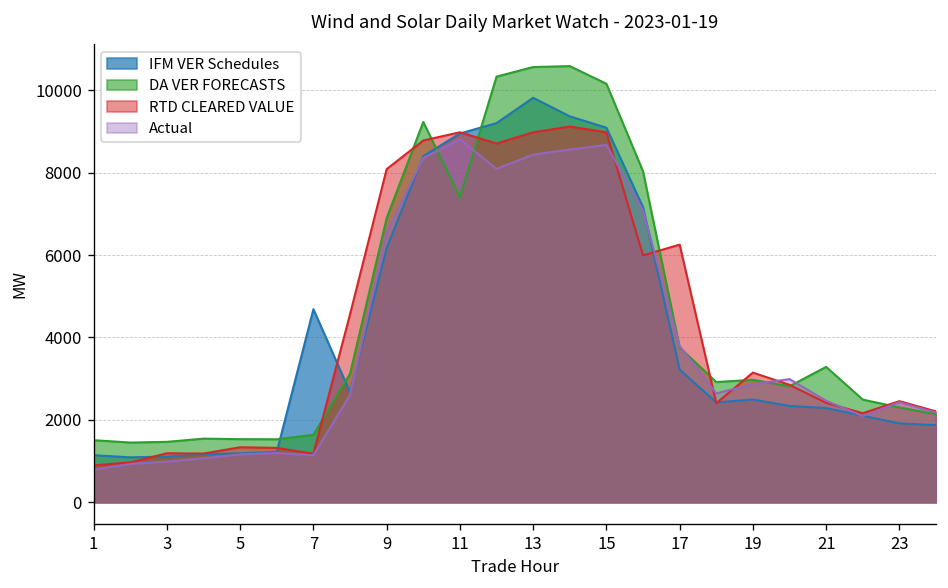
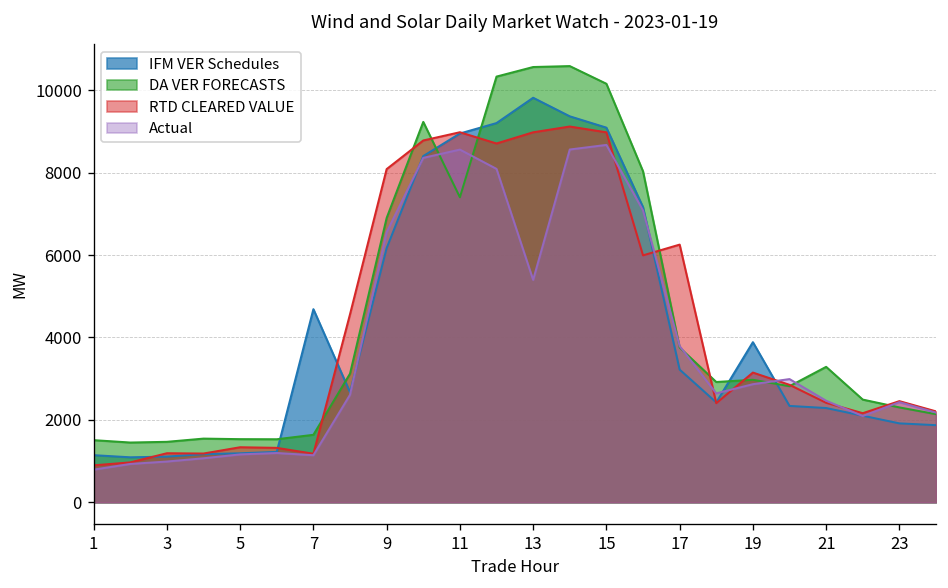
Actual, 11: 8800 -> 8600
Actual, 13: 8400 -> 5400
IFM VER Schedules, 19: 2500 -> 3900
